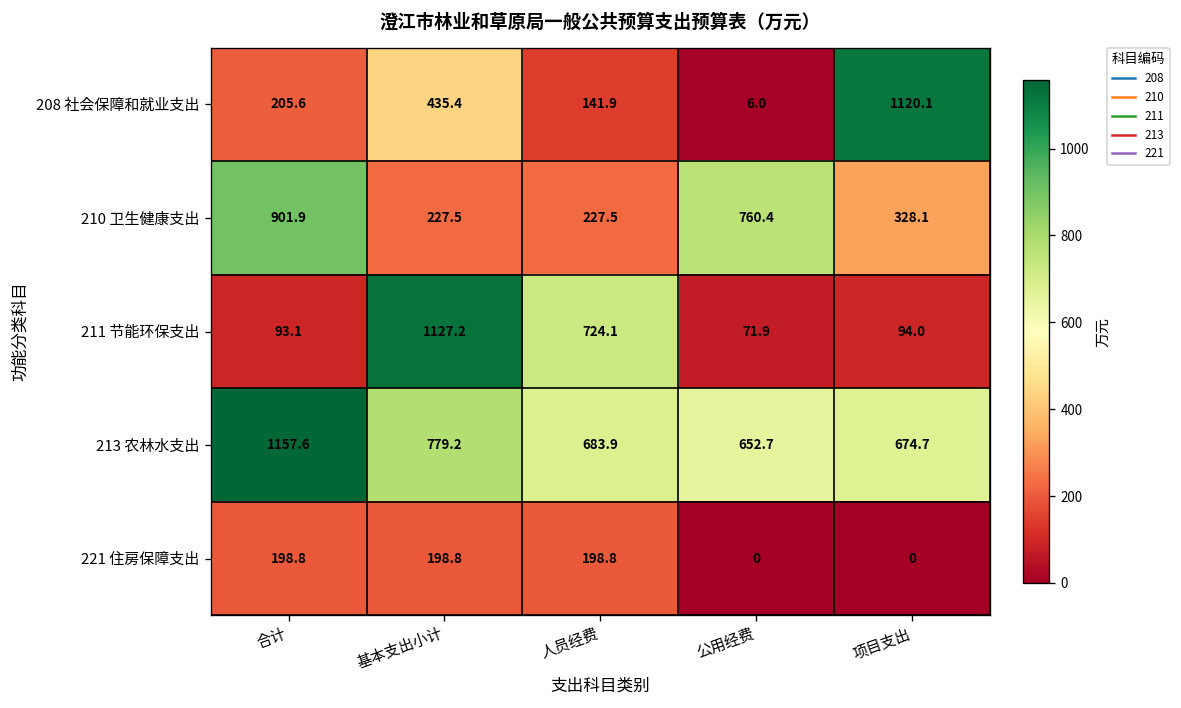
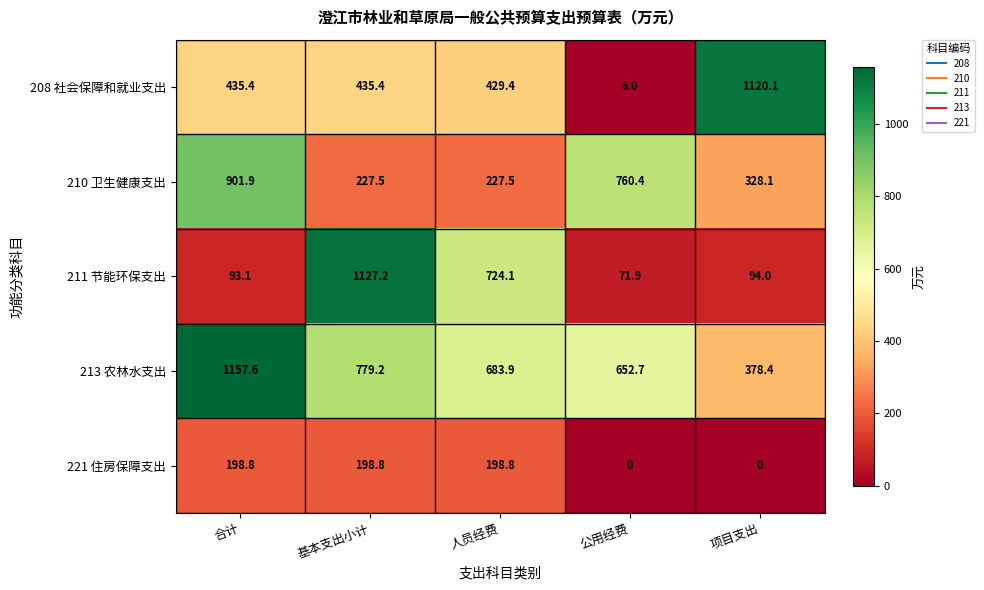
208 社会保障和就业支出, 合计: 205.6 -> 435.4
208 社会保障和就业支出, 人员经费: 141.9 -> 429.4
213 农林水支出, 项目支出: 674.7 -> 378.4
